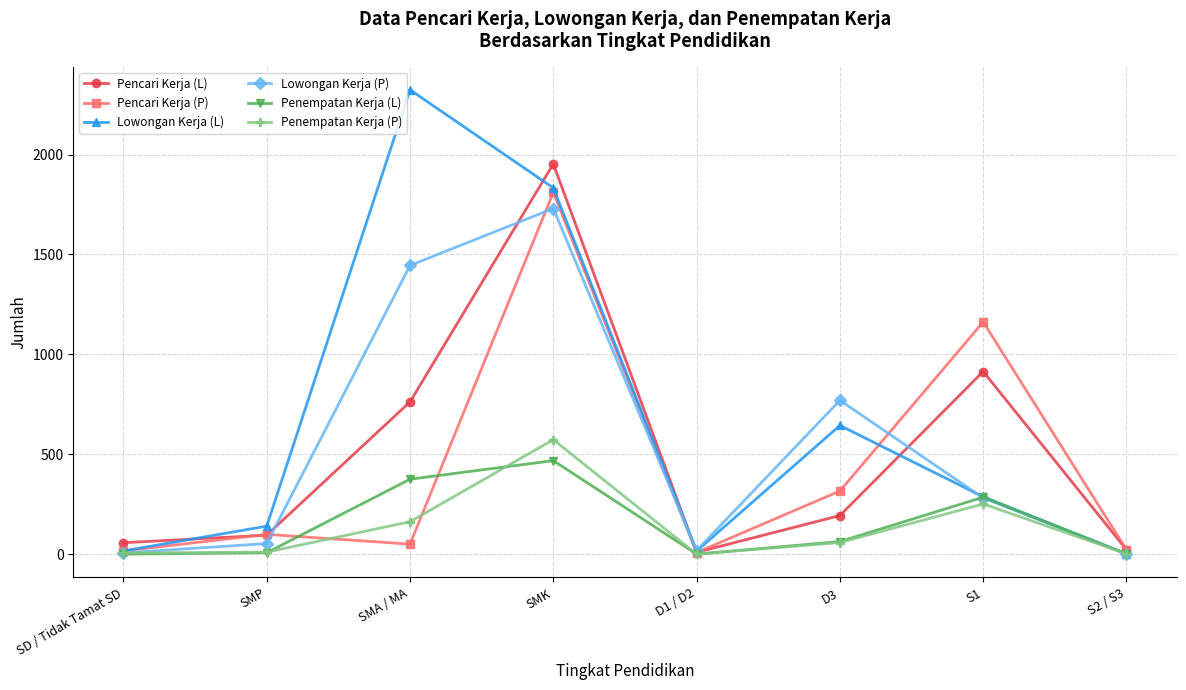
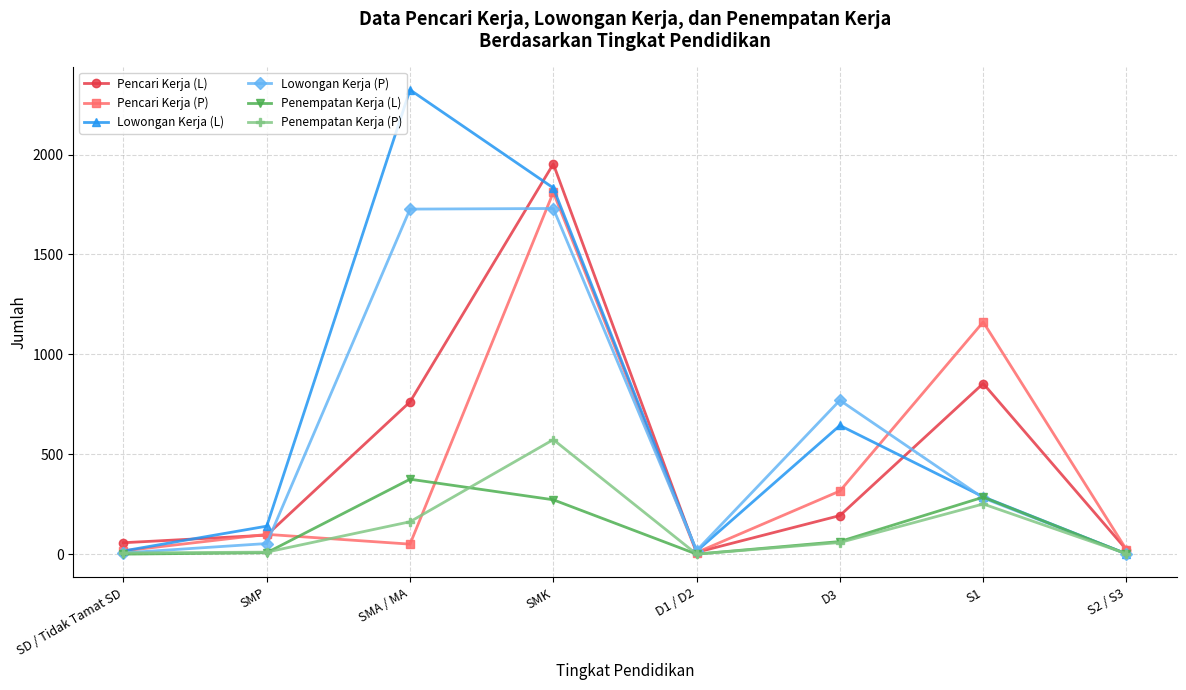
Lowongan Kerja (P), SMA / MA: 1450 -> 1730
Penempatan Kerja (L), SMK: 470 -> 270
Pencari Kerja (L), S1: 910 -> 850
